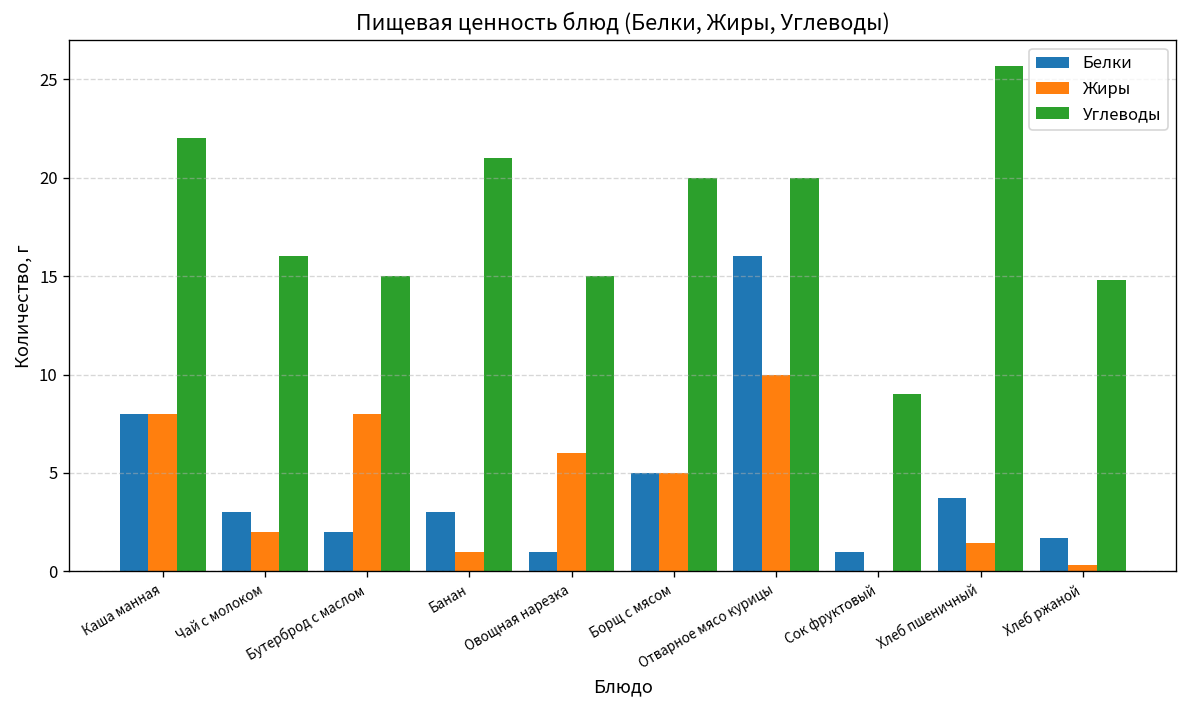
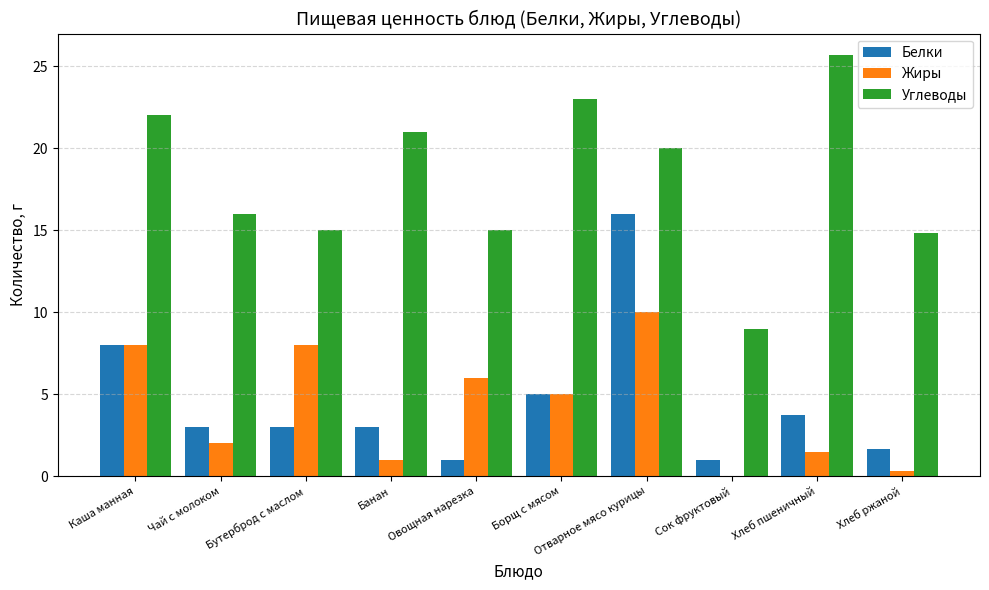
Белки, Бутерброд с маслом: 2 -> 3
Углеводы, Борщ с мясом: 20 -> 23
